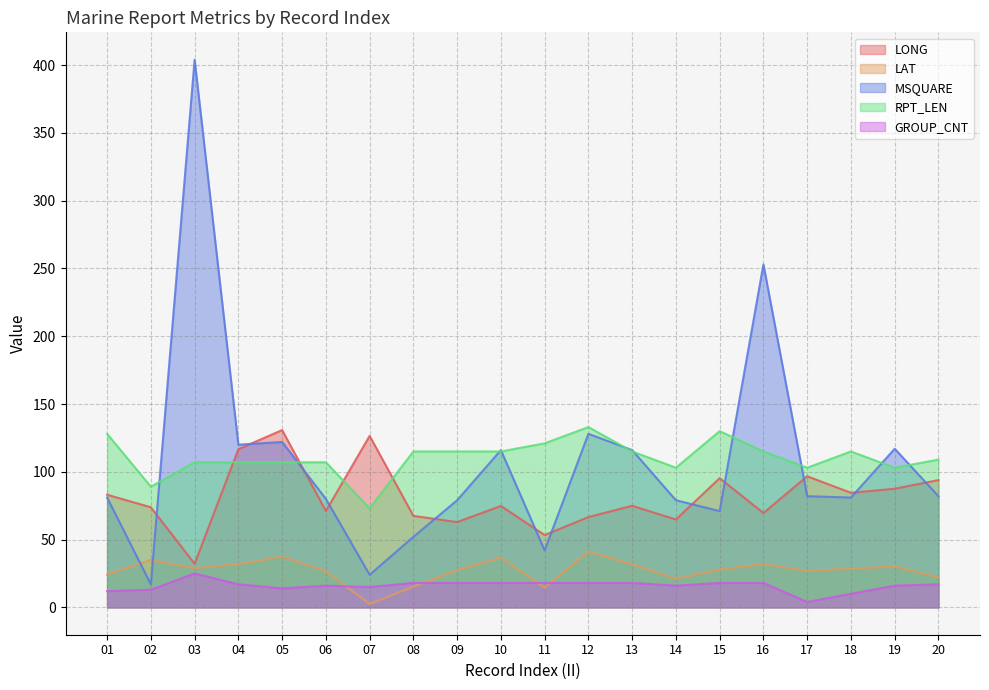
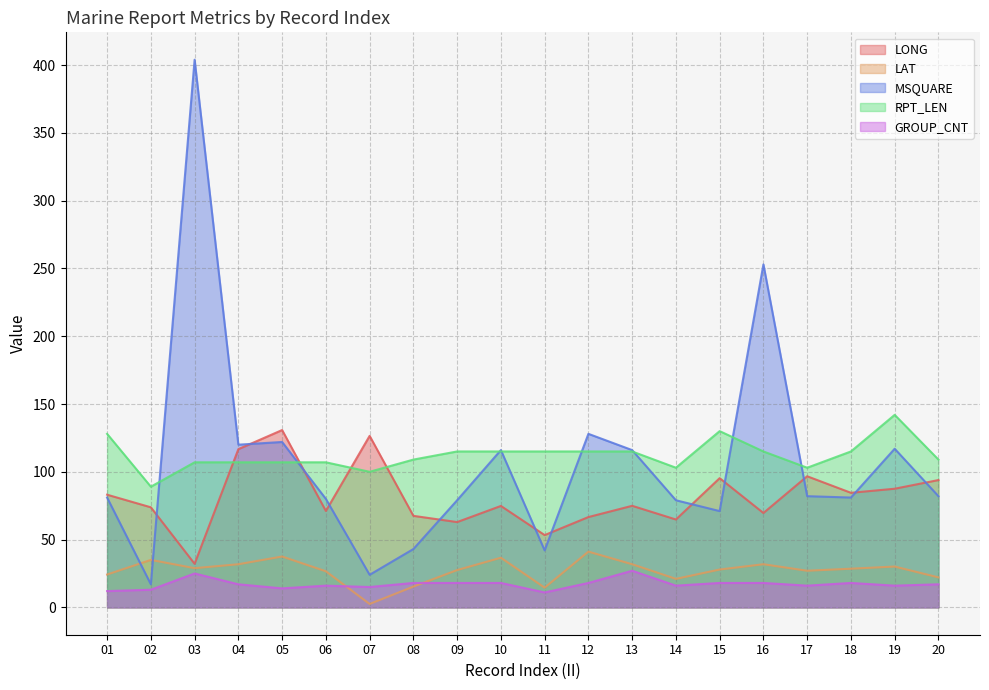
RPT_LEN, 07: 73 -> 100
MSQUARE, 08: 52 -> 43
RPT_LEN, 08: 115 -> 109
RPT_LEN, 11: 121 -> 115
GROUP_CNT, 11: 18 -> 11
RPT_LEN, 12: 133 -> 115
GROUP_CNT, 13: 18 -> 27
GROUP_CNT, 17: 4 -> 16
GROUP_CNT, 18: 10 -> 18
RPT_LEN, 19: 103 -> 142
